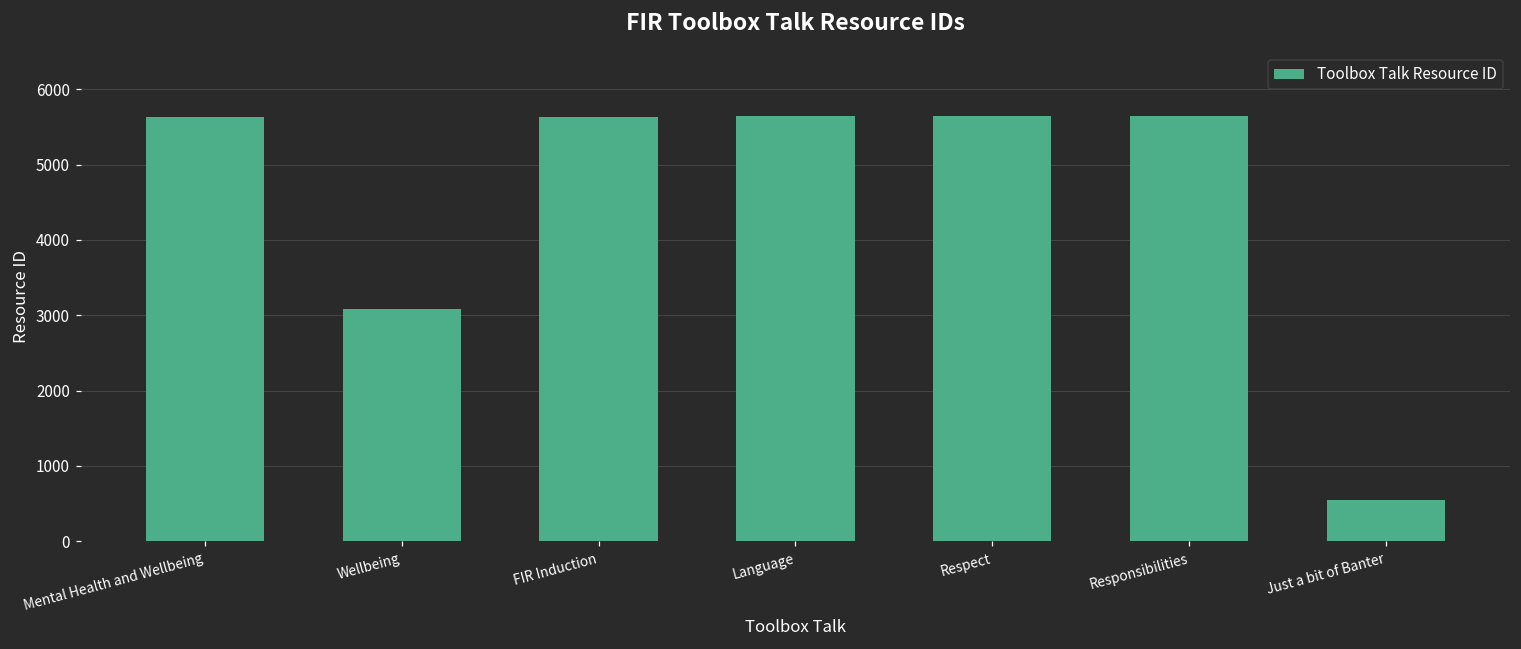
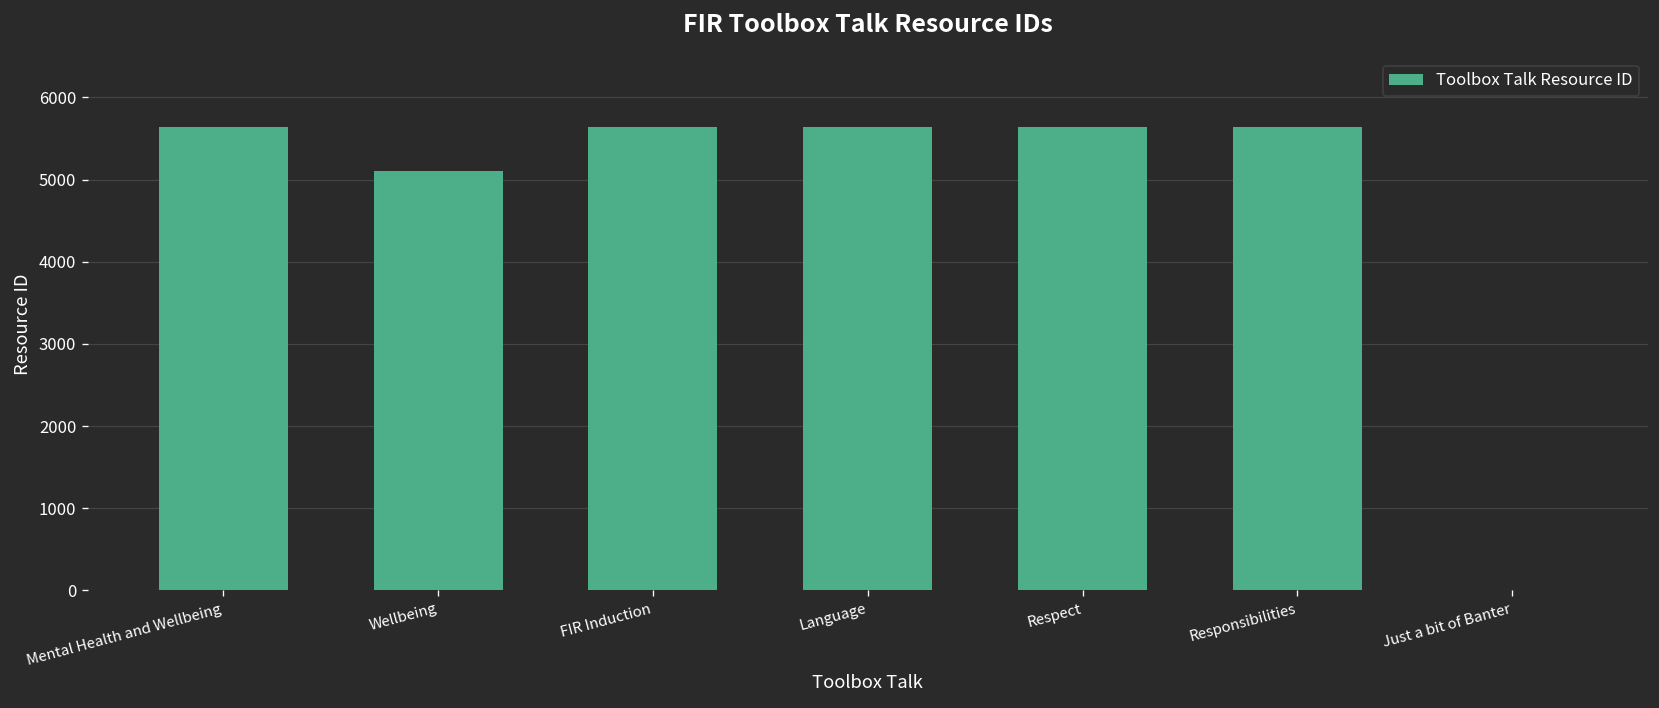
Wellbeing: 3100 -> 5100
Just a bit of Banter: 500 -> 0
